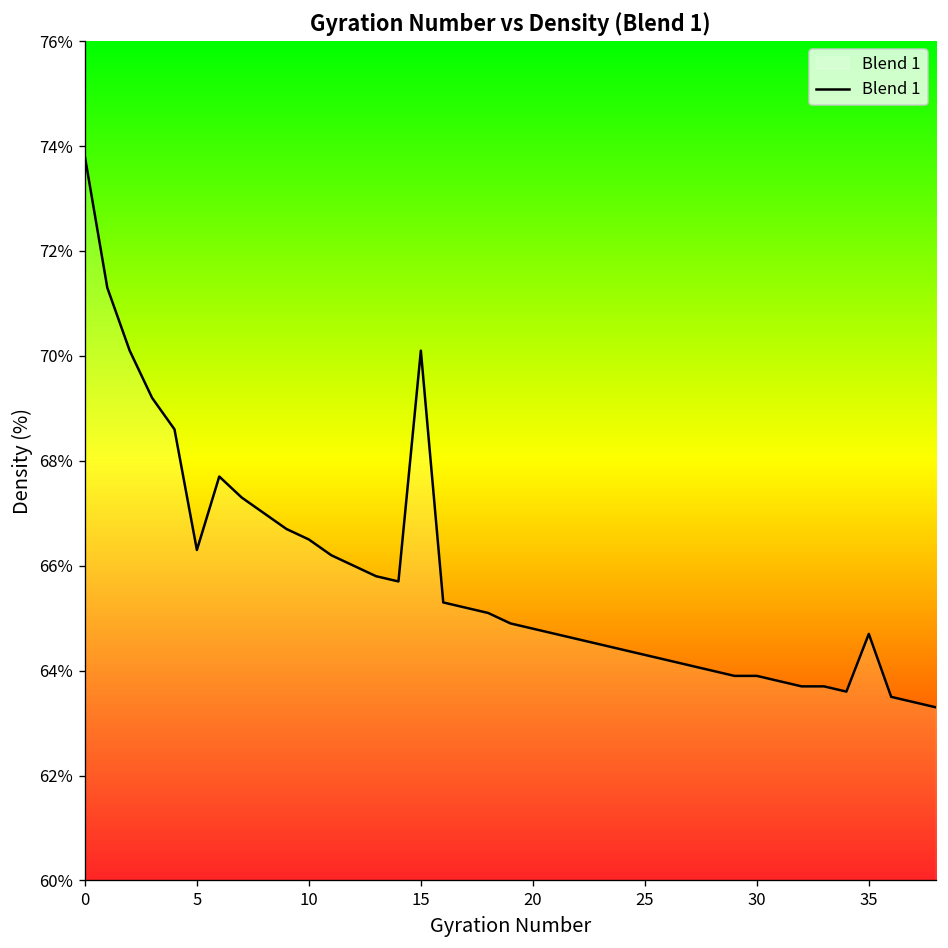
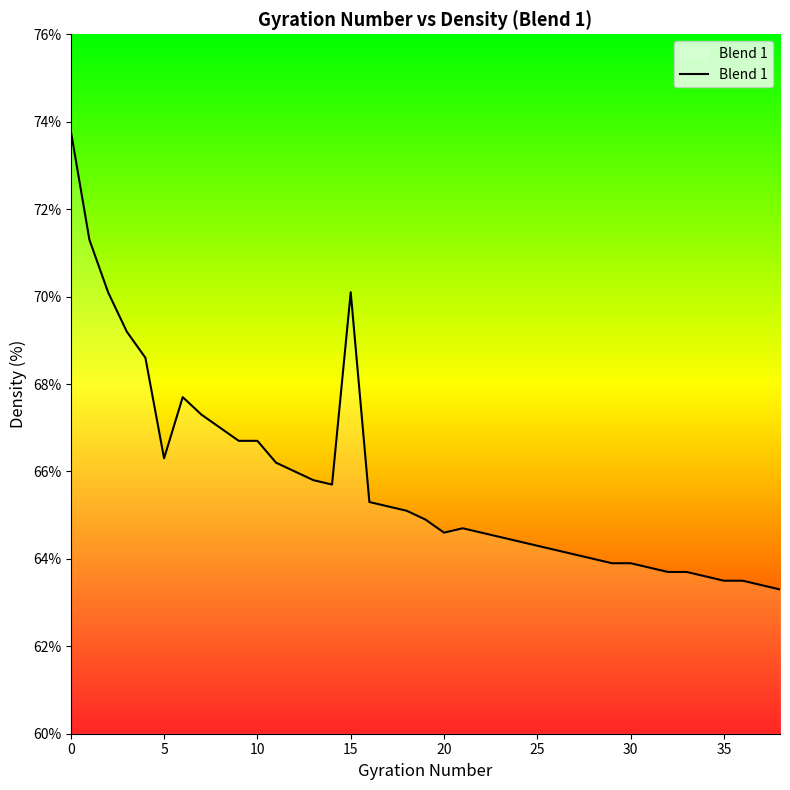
10: 66.5% -> 66.7%
20: 64.8% -> 64.6%
35: 64.7% -> 63.5%
